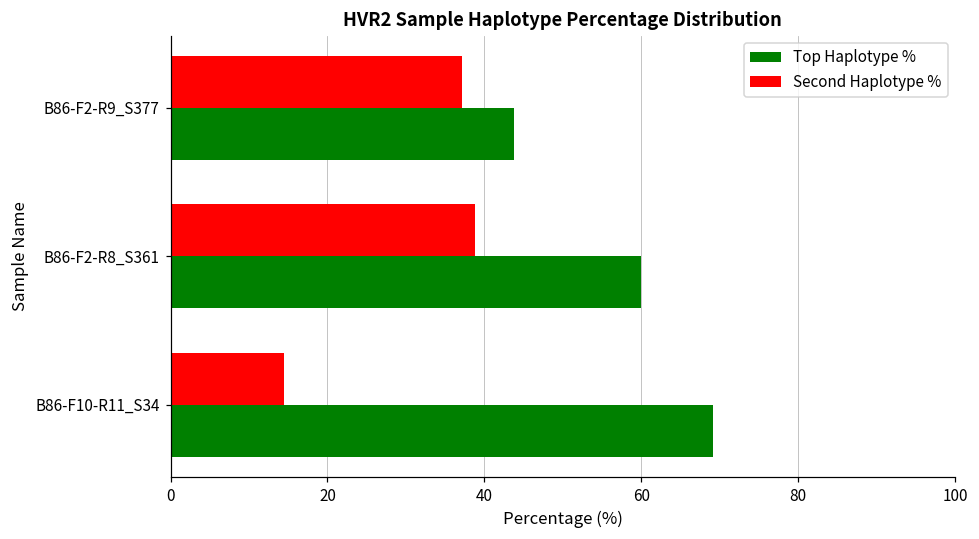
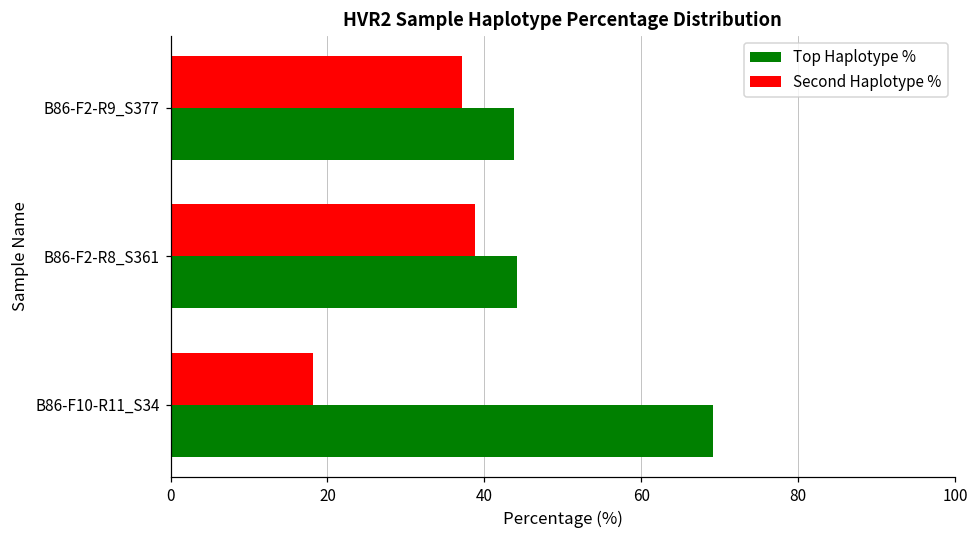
Top Haplotype %, B86-F2-R8_S361: 60 -> 44
Second Haplotype %, B86-F10-R11_S34: 14 -> 18
